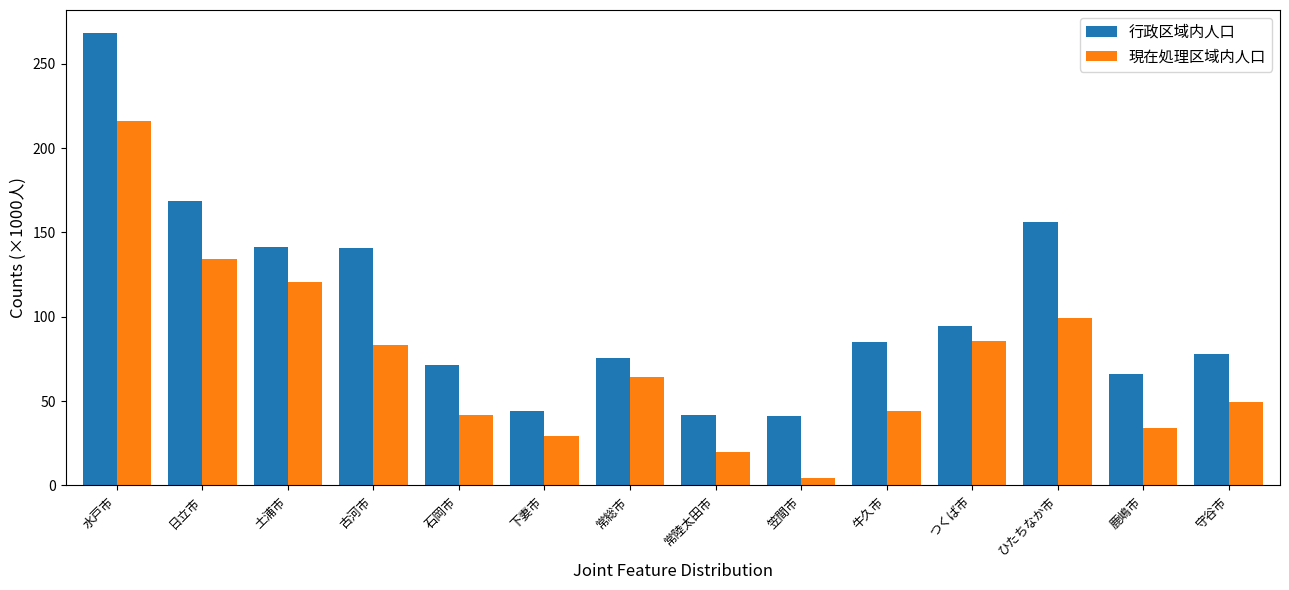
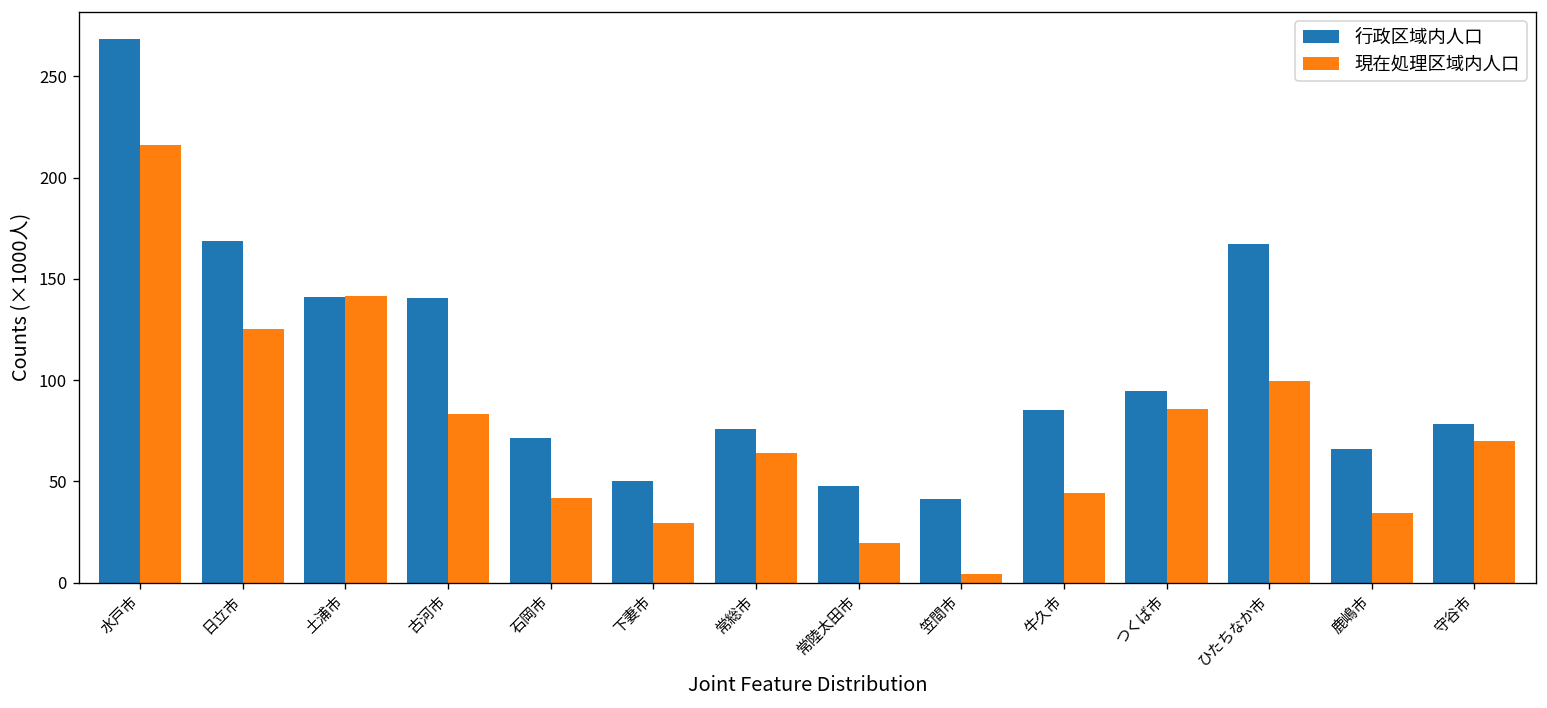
現在処理区域内人口, 日立市: 134 -> 125
現在処理区域内人口, 土浦市: 120 -> 141
行政区域内人口, 下妻市: 44 -> 50
行政区域内人口, 常陸太田市: 42 -> 48
行政区域内人口, ひたちなか市: 156 -> 167
現在処理区域内人口, 守谷市: 50 -> 70
